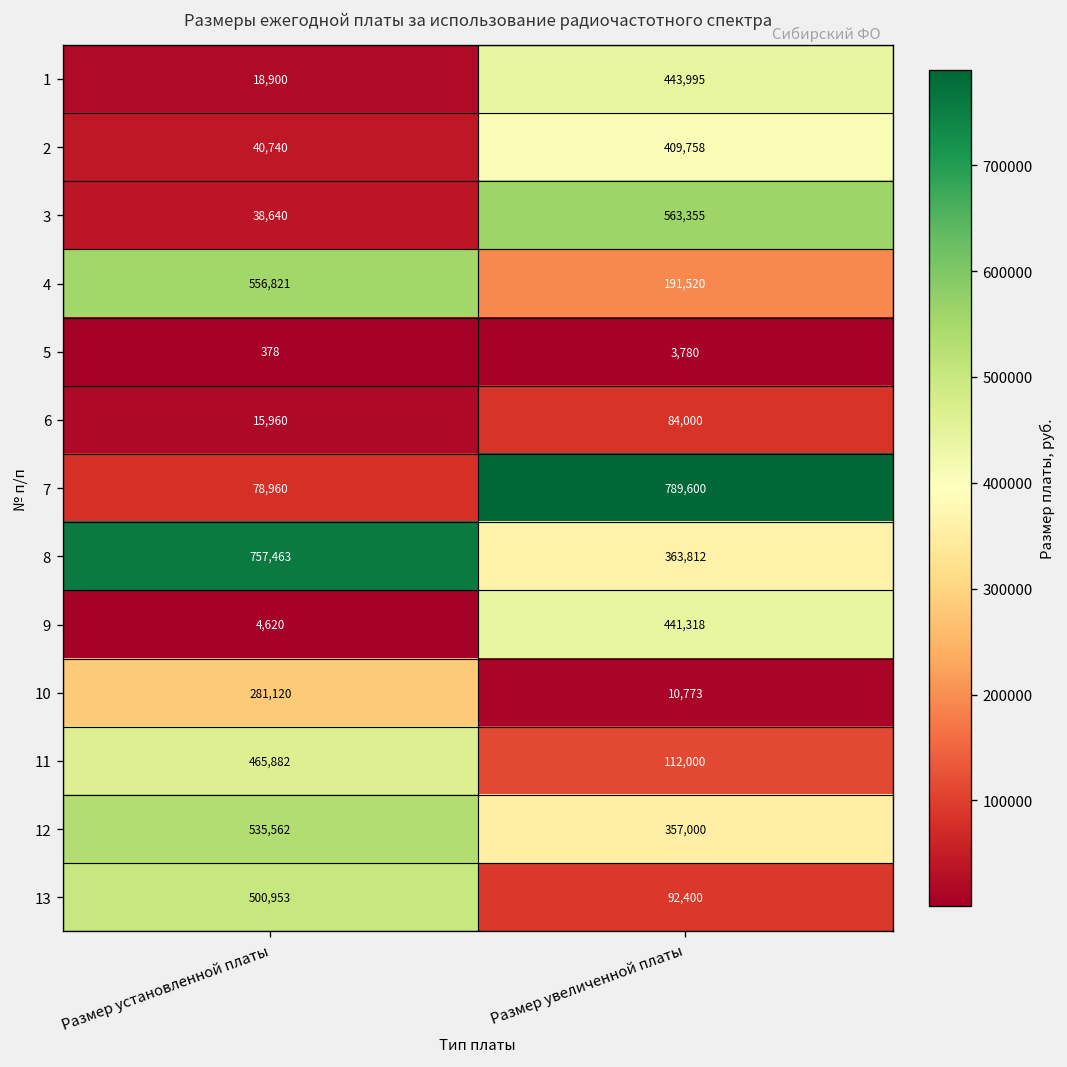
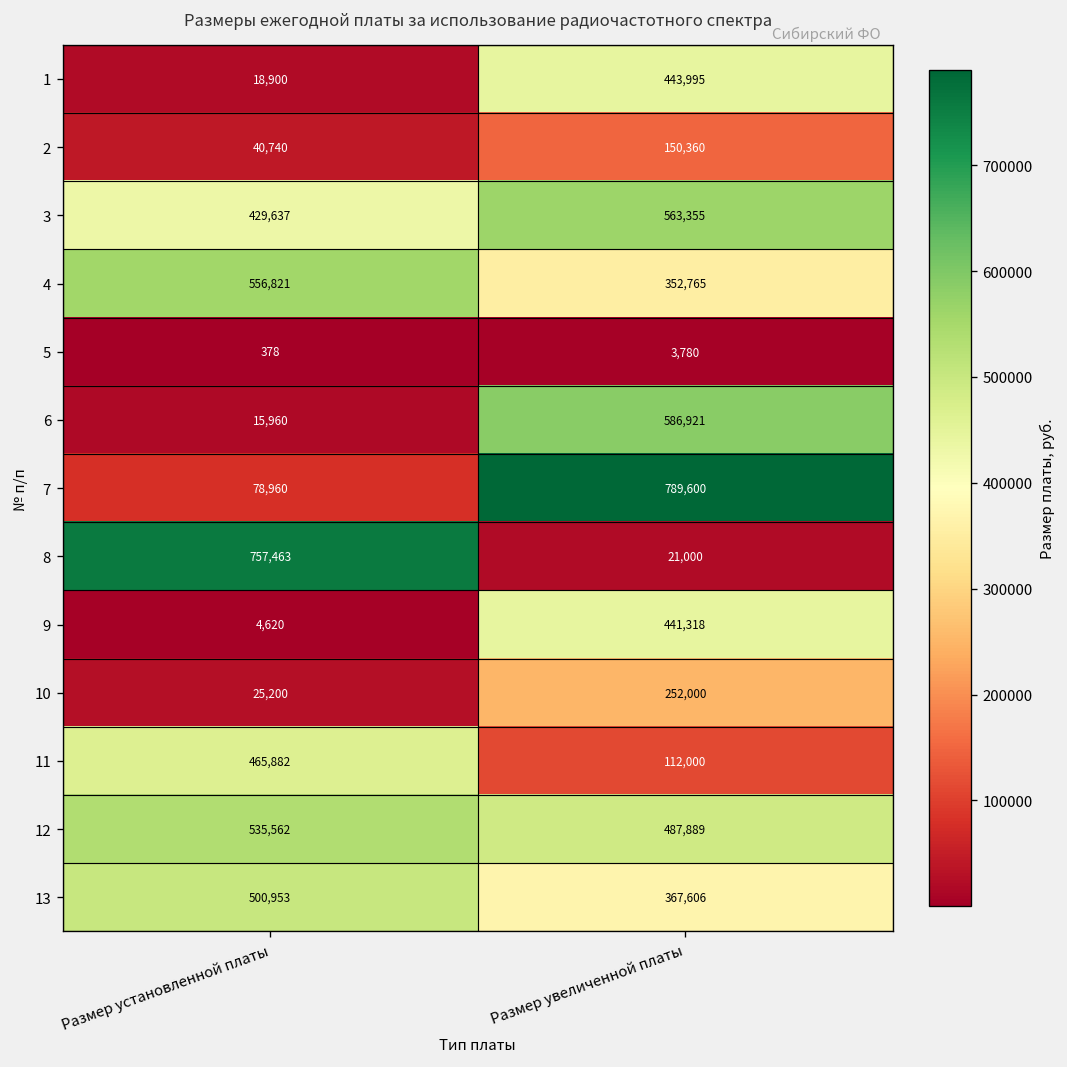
2, Размер увеличенной платы: 409,758 -> 150,360
3, Размер установленной платы: 38,640 -> 429,637
4, Размер увеличенной платы: 191,520 -> 352,765
6, Размер увеличенной платы: 84,000 -> 586,921
8, Размер увеличенной платы: 363,812 -> 21,000
10, Размер установленной платы: 281,120 -> 25,200
10, Размер увеличенной платы: 10,773 -> 252,000
12, Размер увеличенной платы: 357,000 -> 487,889
13, Размер увеличенной платы: 92,400 -> 367,606
